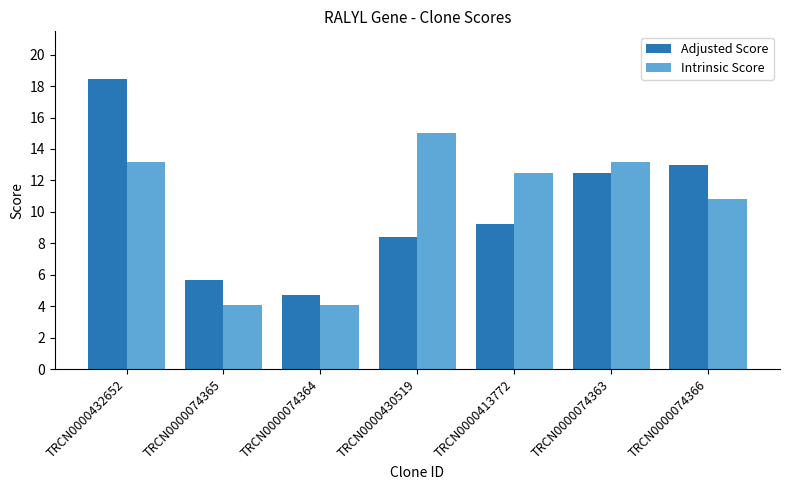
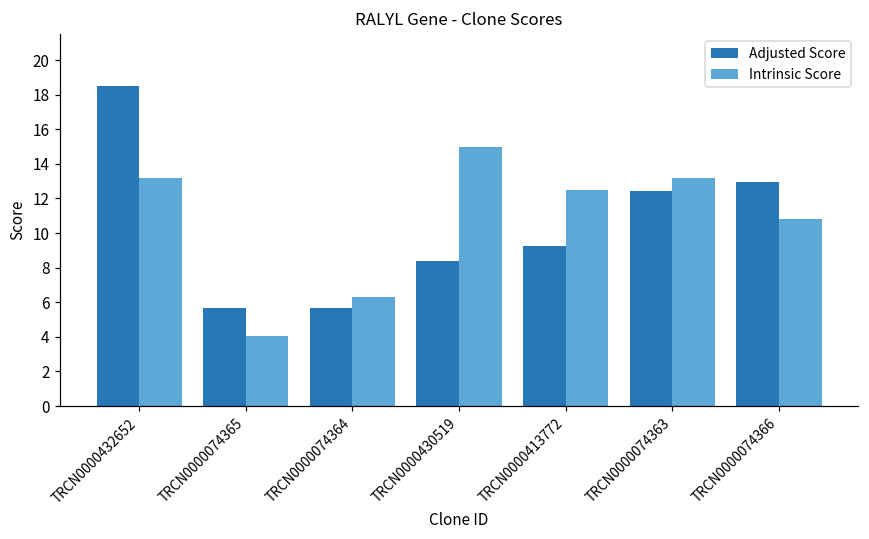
Adjusted Score, TRCN0000074364: 4.7 -> 5.7
Intrinsic Score, TRCN0000074364: 4.1 -> 6.3
